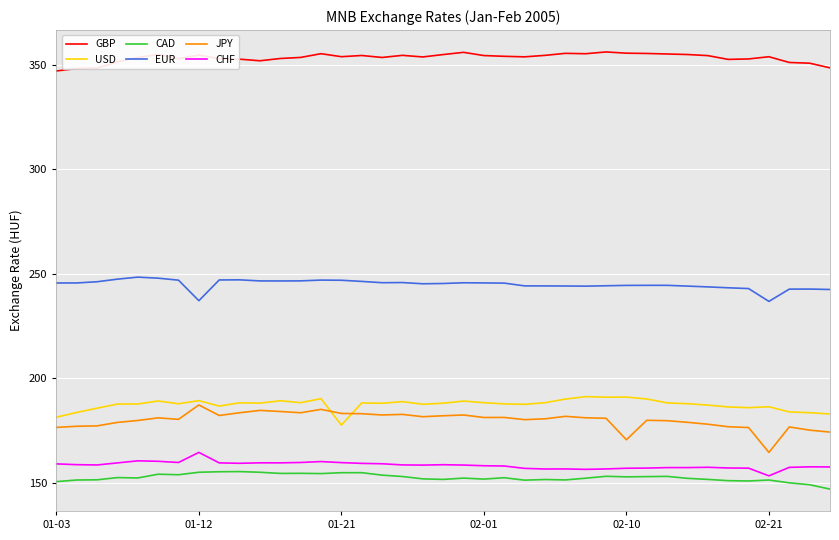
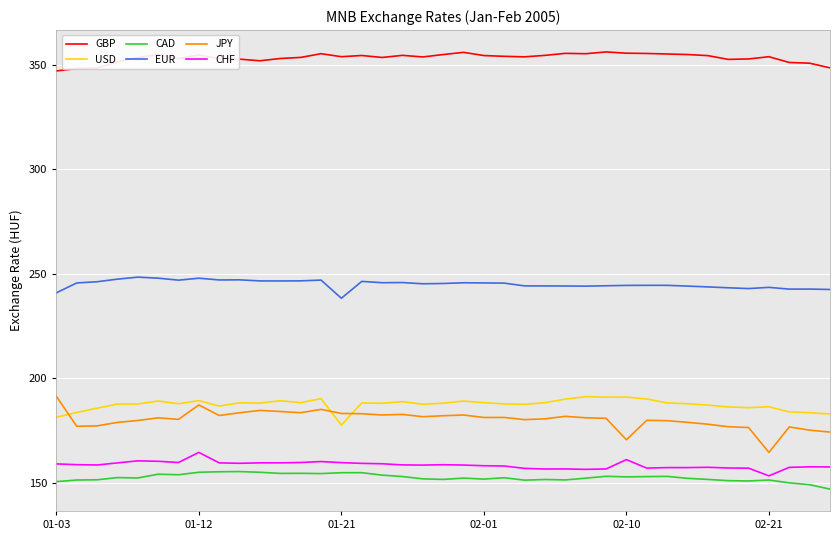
EUR, 01-03: 246 -> 241
JPY, 01-03: 177 -> 191
EUR, 01-12: 237 -> 248
EUR, 01-21: 247 -> 238
CHF, 02-10: 157 -> 161
EUR, 02-21: 237 -> 244
